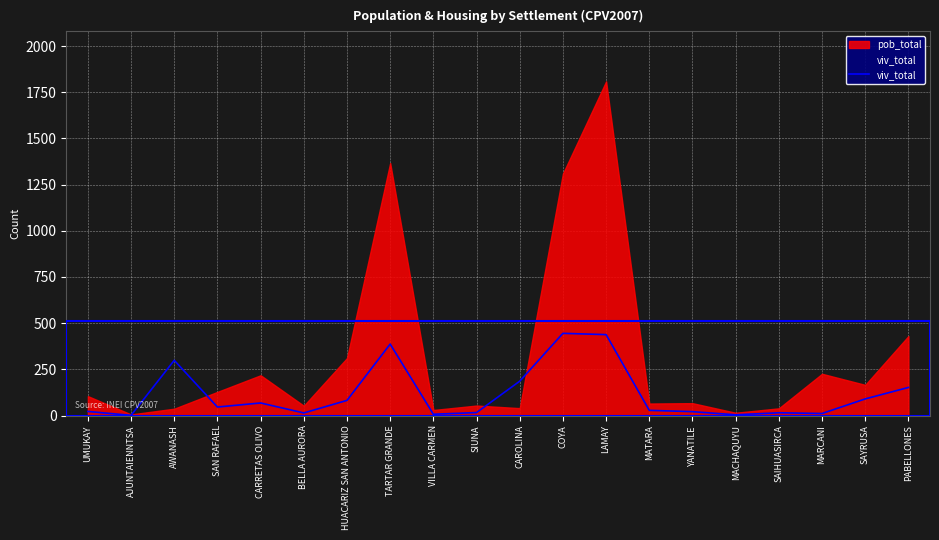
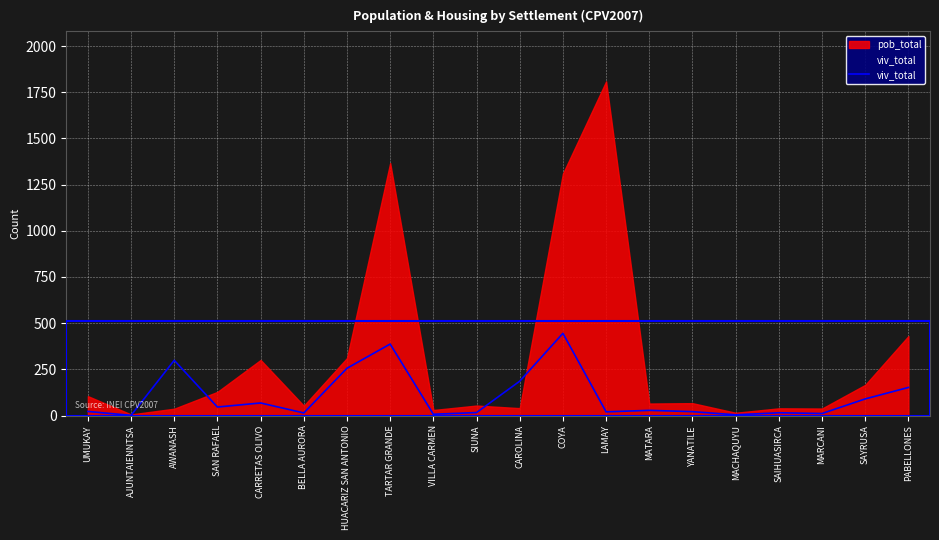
pob_total, CARRETAS OLIVO: 220 -> 300
viv_total, HUACARIZ SAN ANTONIO: 80 -> 260
viv_total, LAMAY: 440 -> 20
pob_total, MARCANI: 230 -> 40
